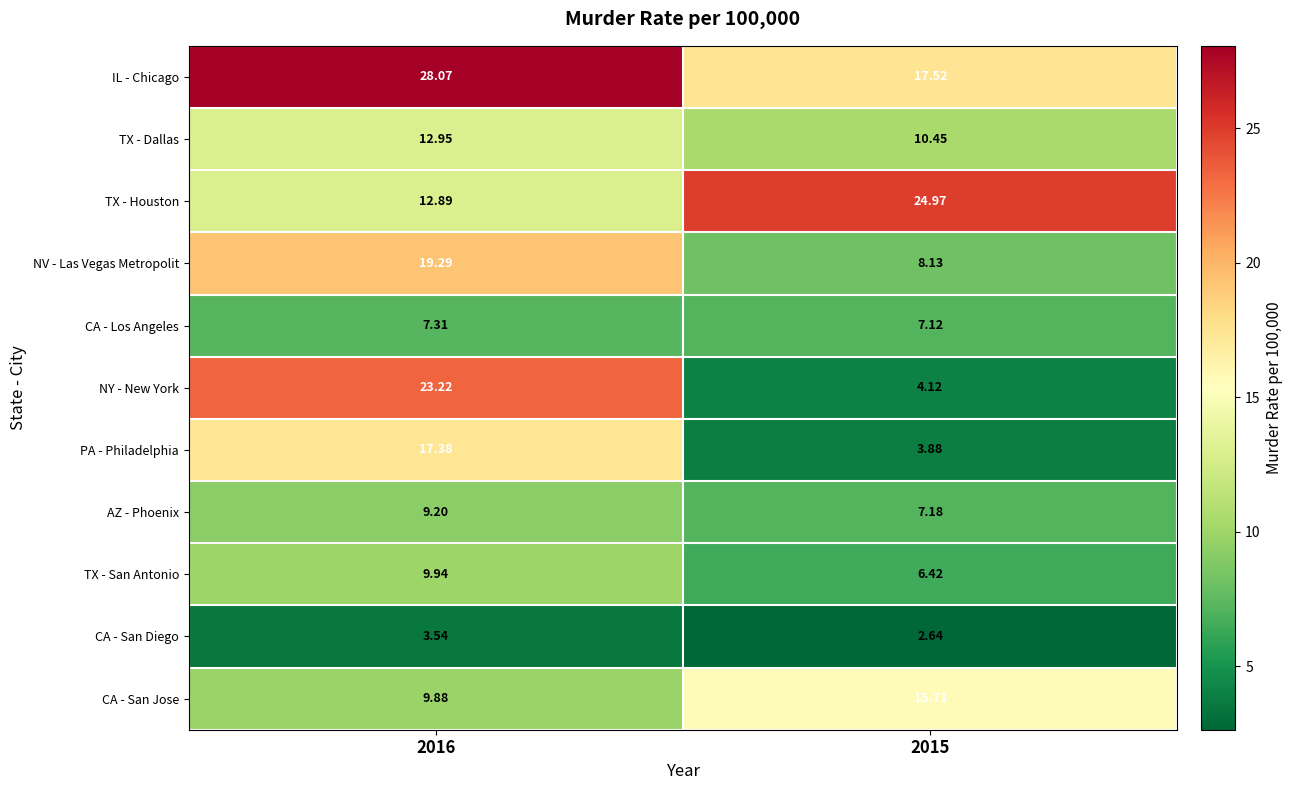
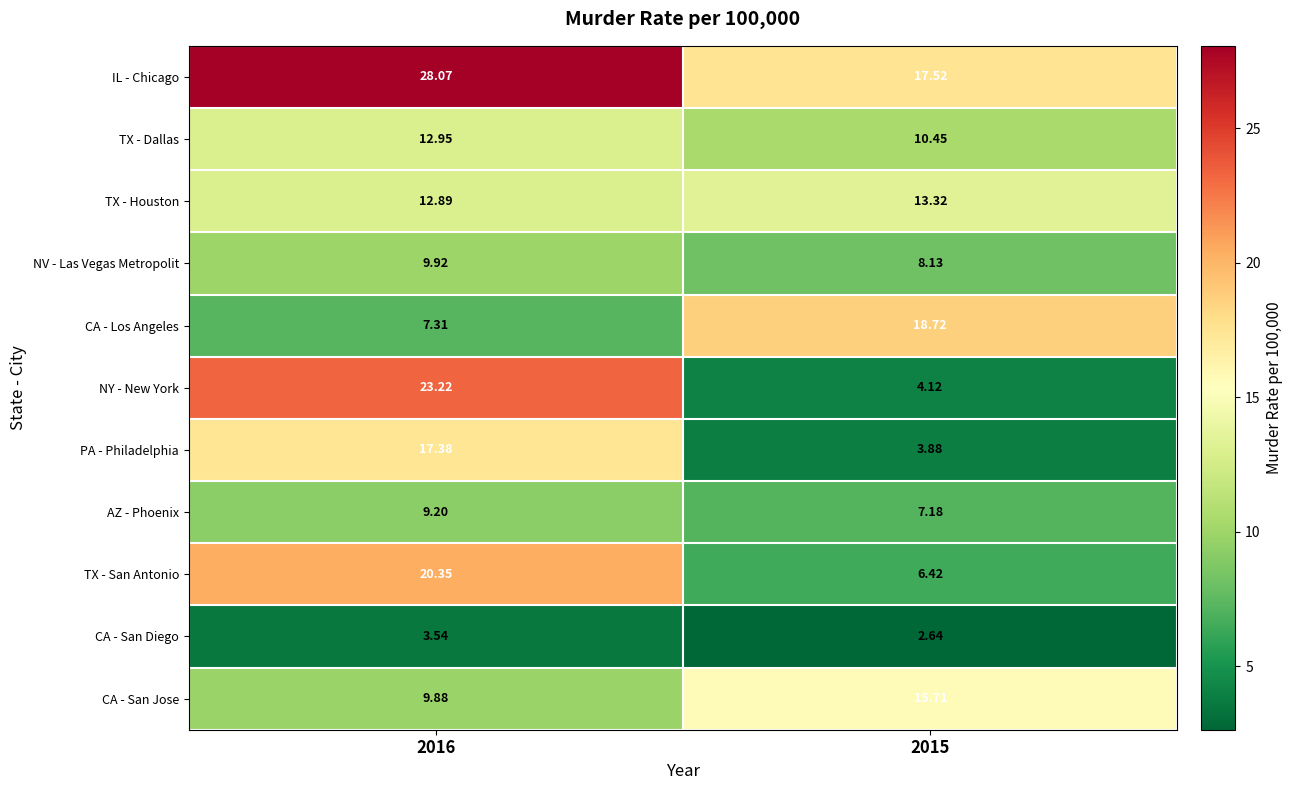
TX - Houston, 2015: 24.97 -> 13.32
NV - Las Vegas Metropolit, 2016: 19.29 -> 9.92
CA - Los Angeles, 2015: 7.12 -> 18.72
TX - San Antonio, 2016: 9.94 -> 20.35
